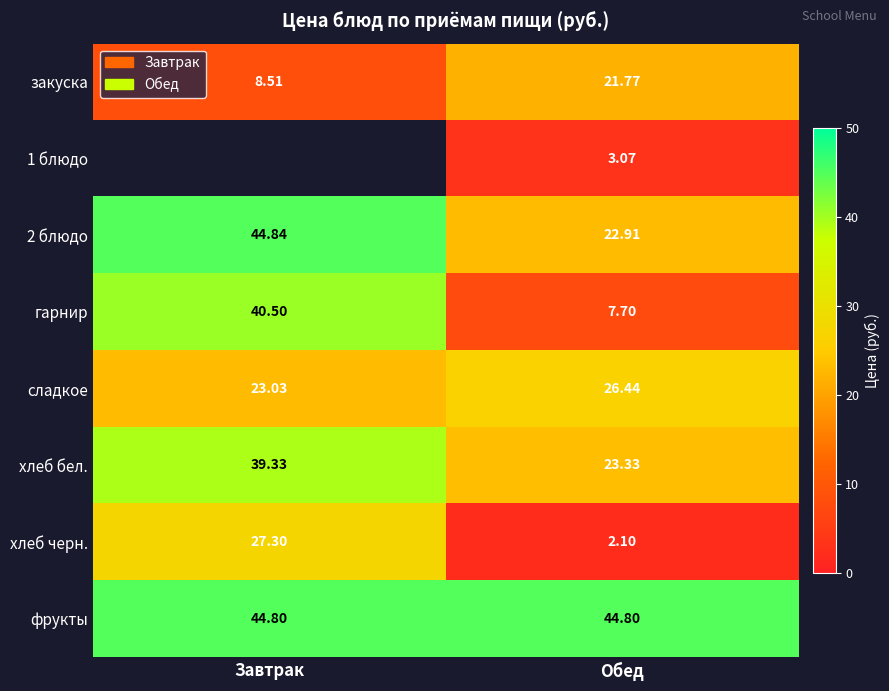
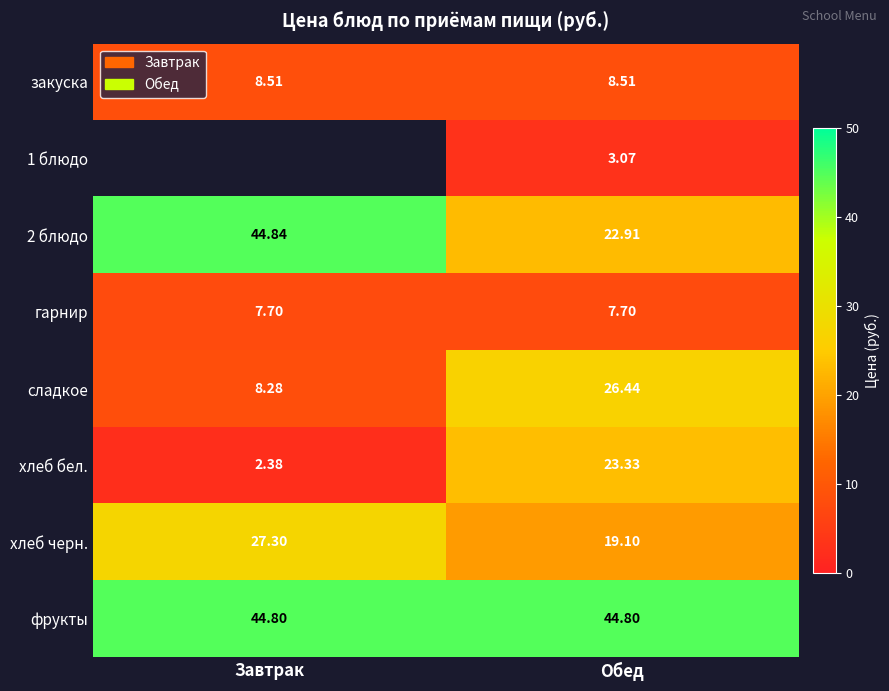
закуска, Обед: 21.77 -> 8.51
гарнир, Завтрак: 40.50 -> 7.70
сладкое, Завтрак: 23.03 -> 8.28
хлеб бел., Завтрак: 39.33 -> 2.38
хлеб черн., Обед: 2.10 -> 19.10
